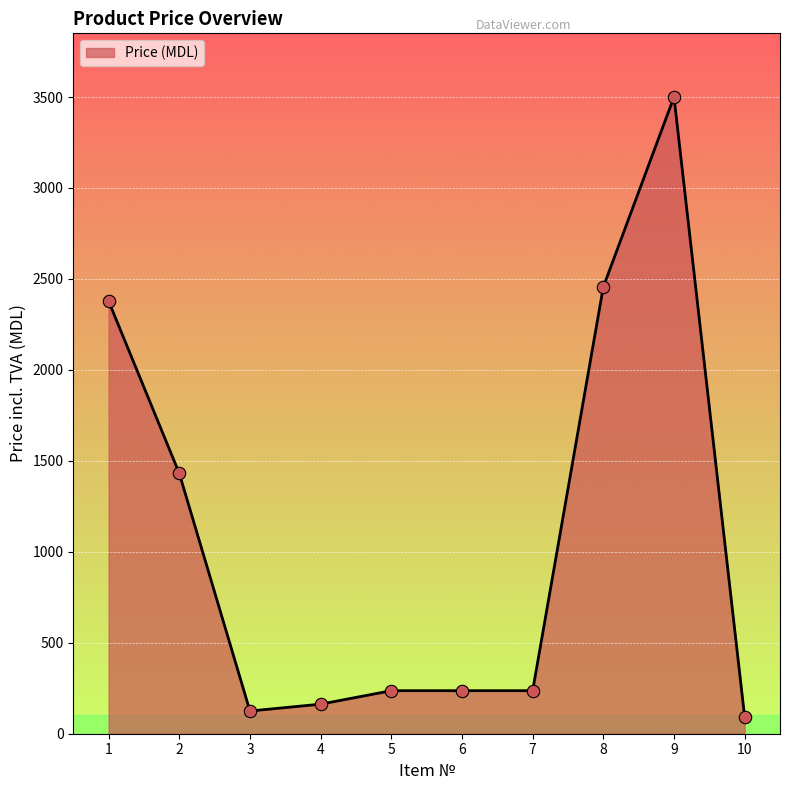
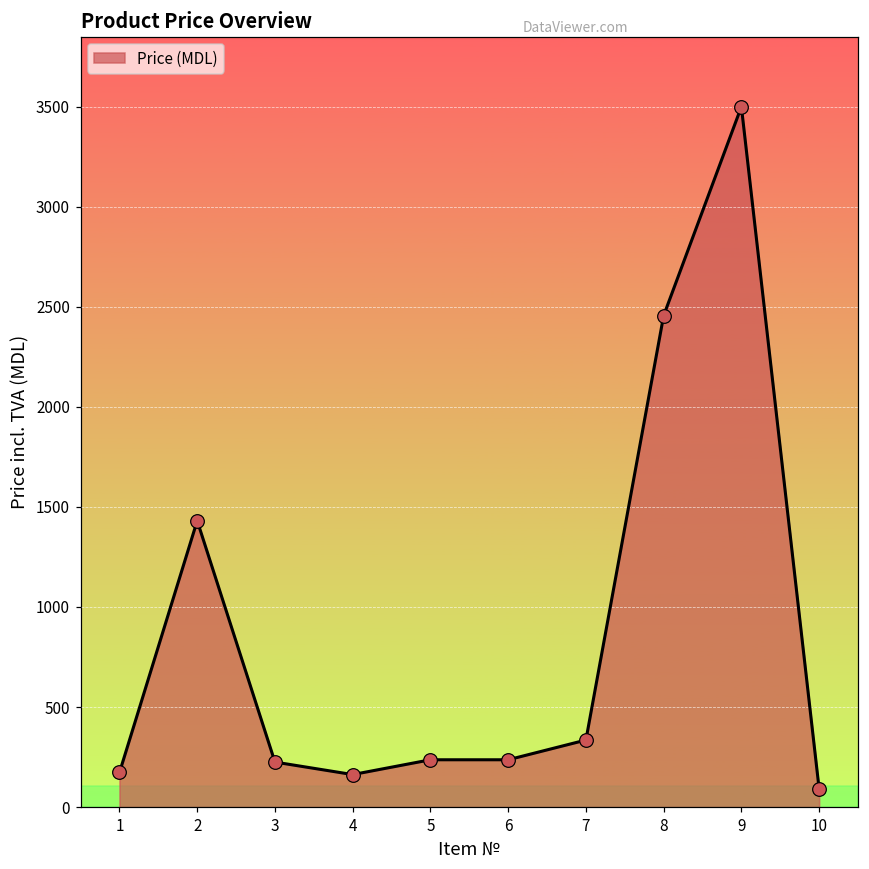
1: 2380 -> 170
3: 120 -> 230
7: 240 -> 340
